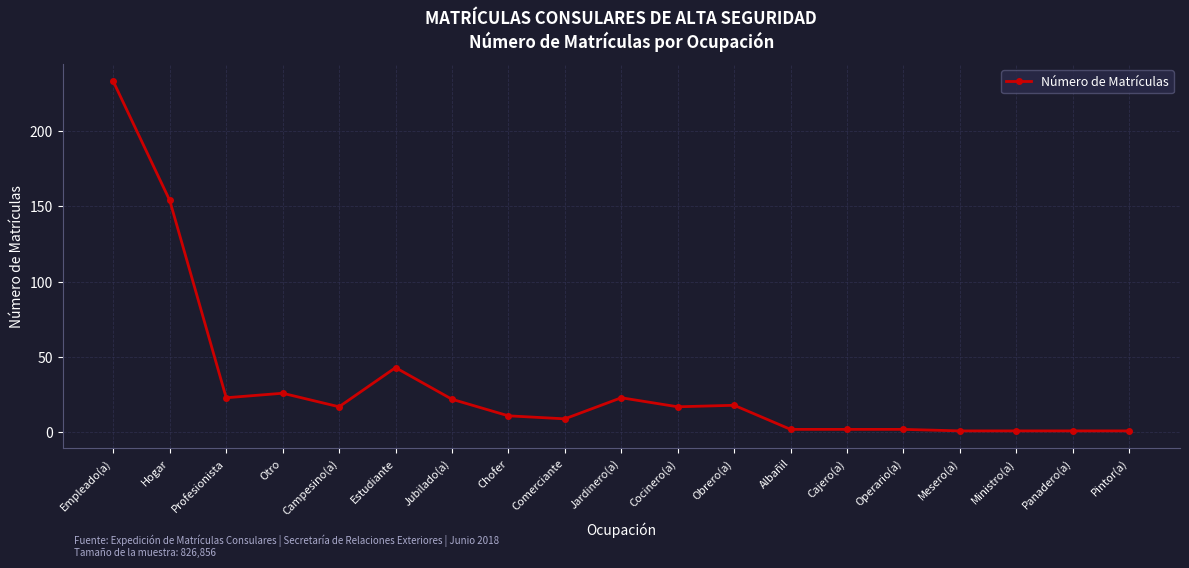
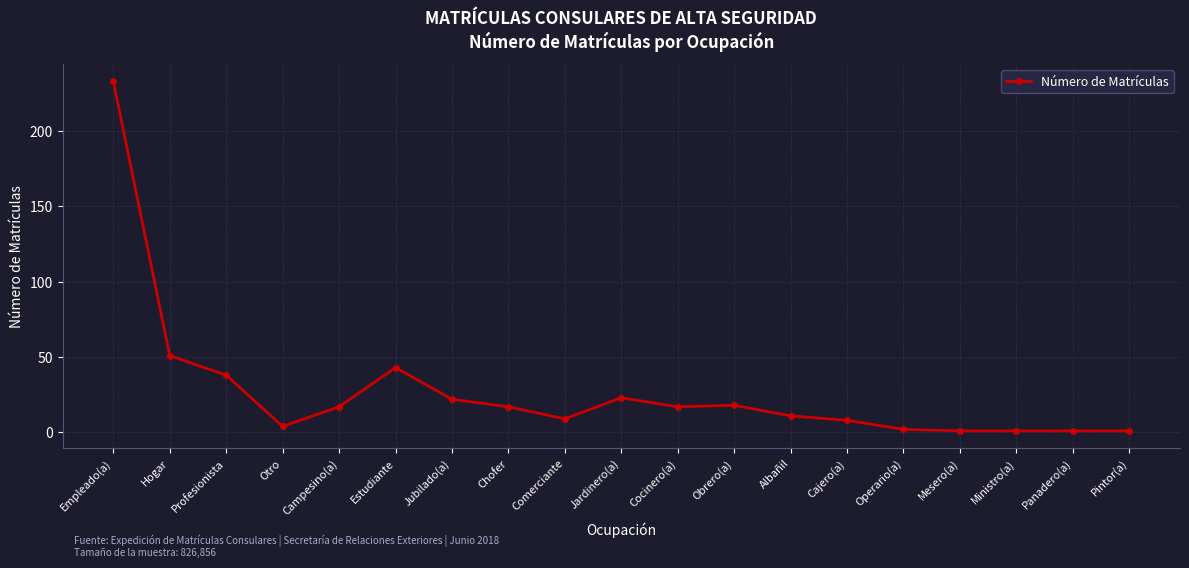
Hogar: 154 -> 51
Profesionista: 23 -> 38
Otro: 26 -> 4
Chofer: 11 -> 17
Albañil: 2 -> 11
Cajero(a): 2 -> 8
